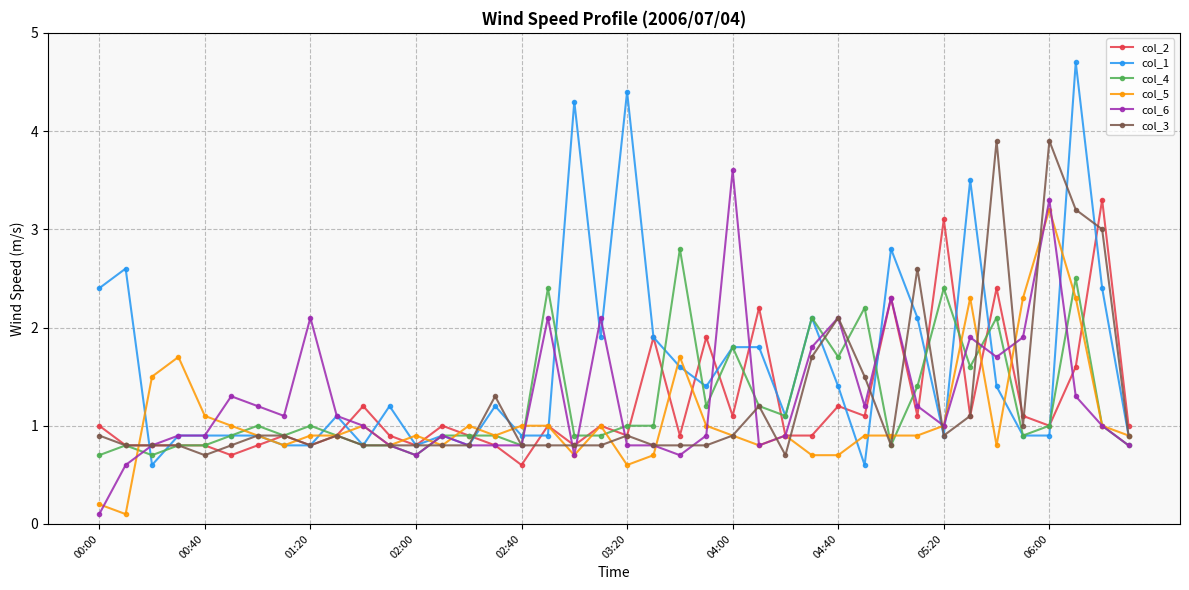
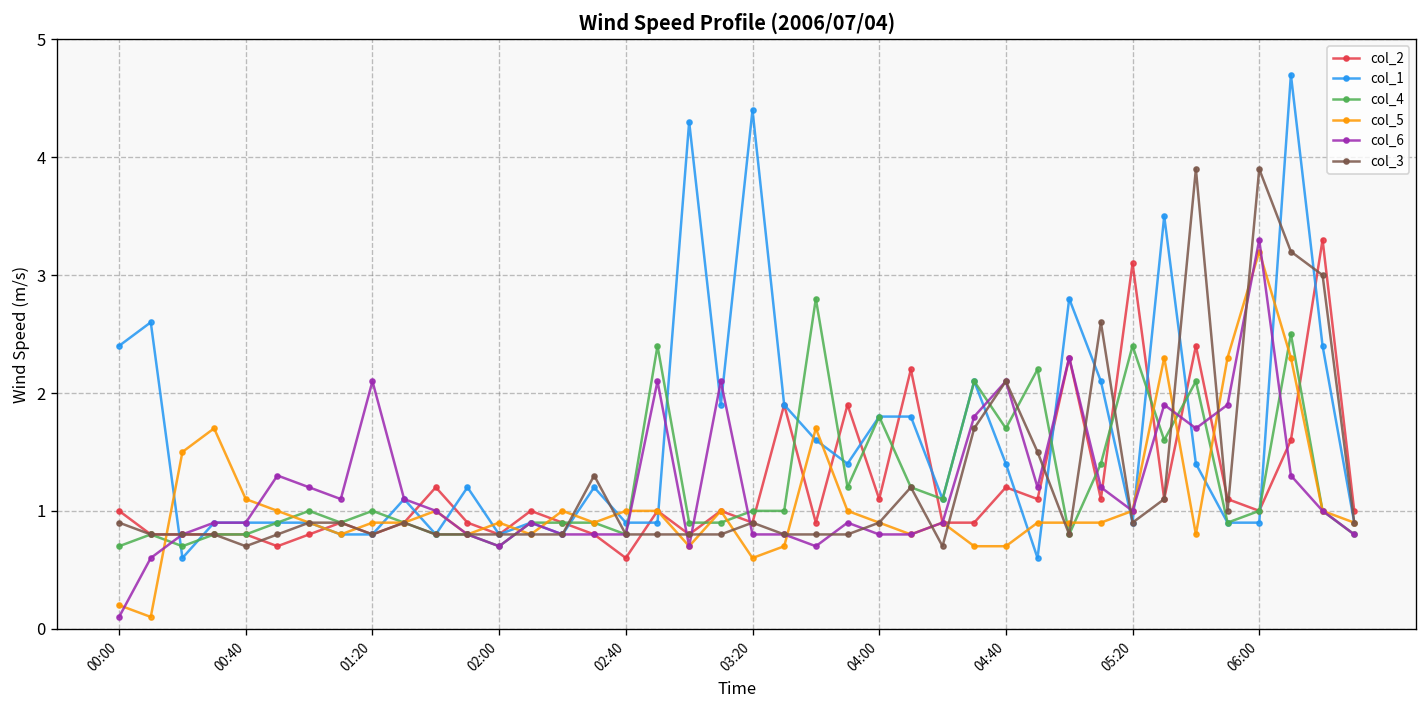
col_6, 04:00: 3.6 -> 0.8
